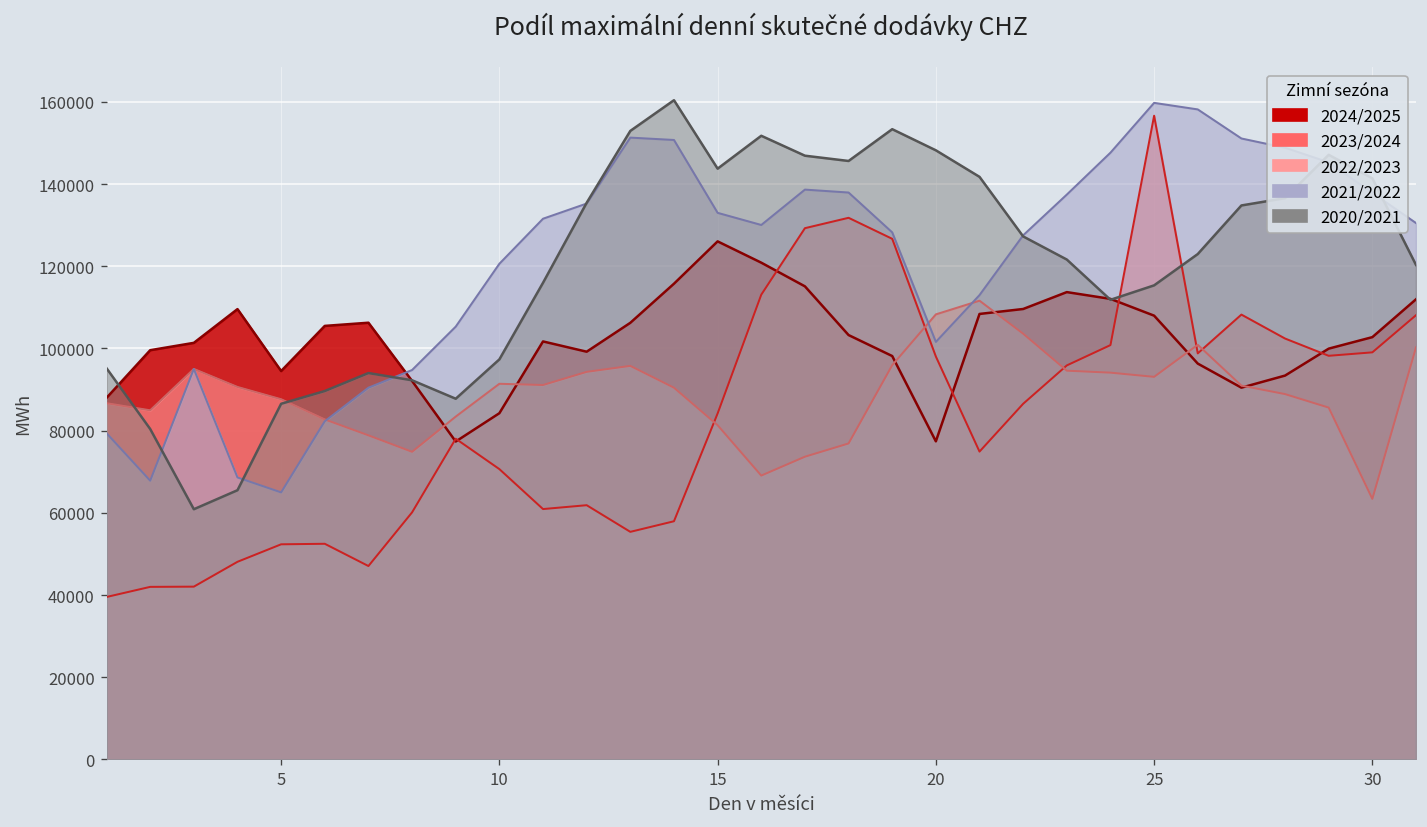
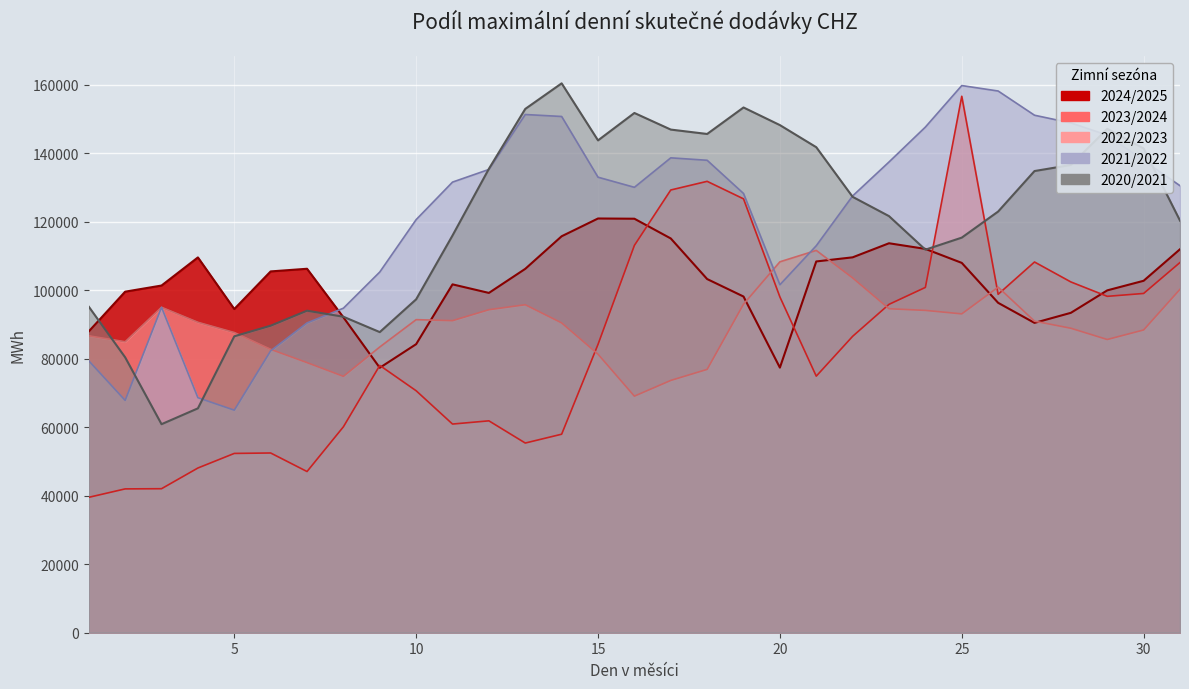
2024/2025, 15: 126000 -> 121000
2022/2023, 30: 63000 -> 88000
